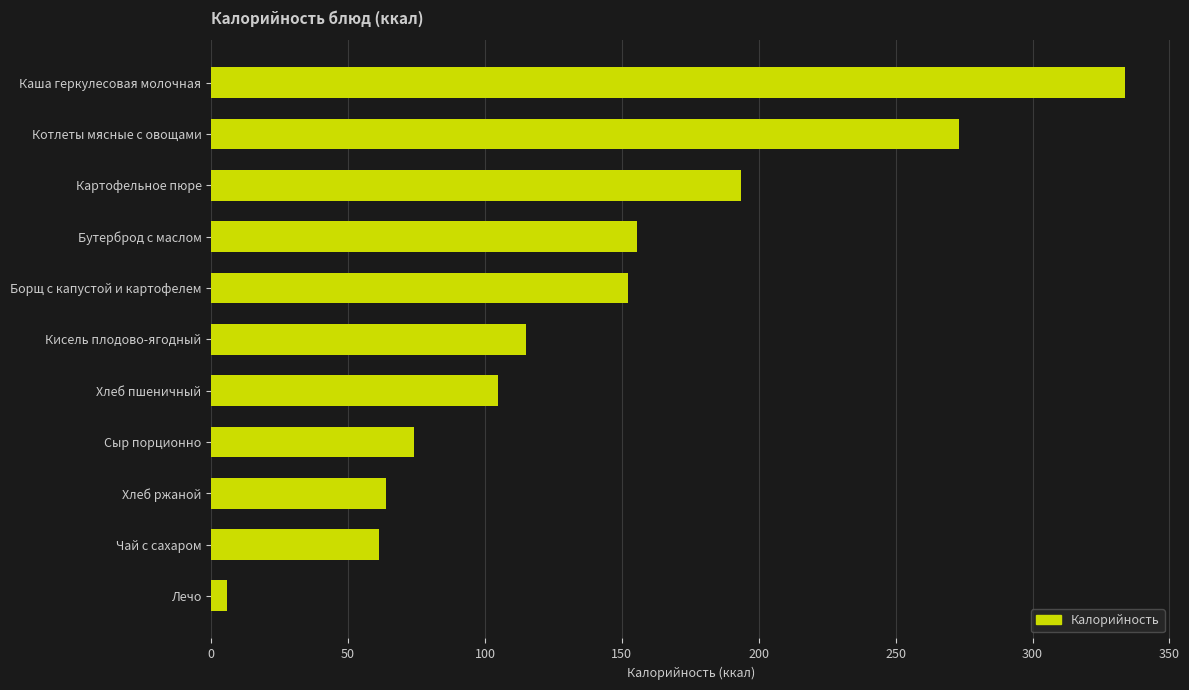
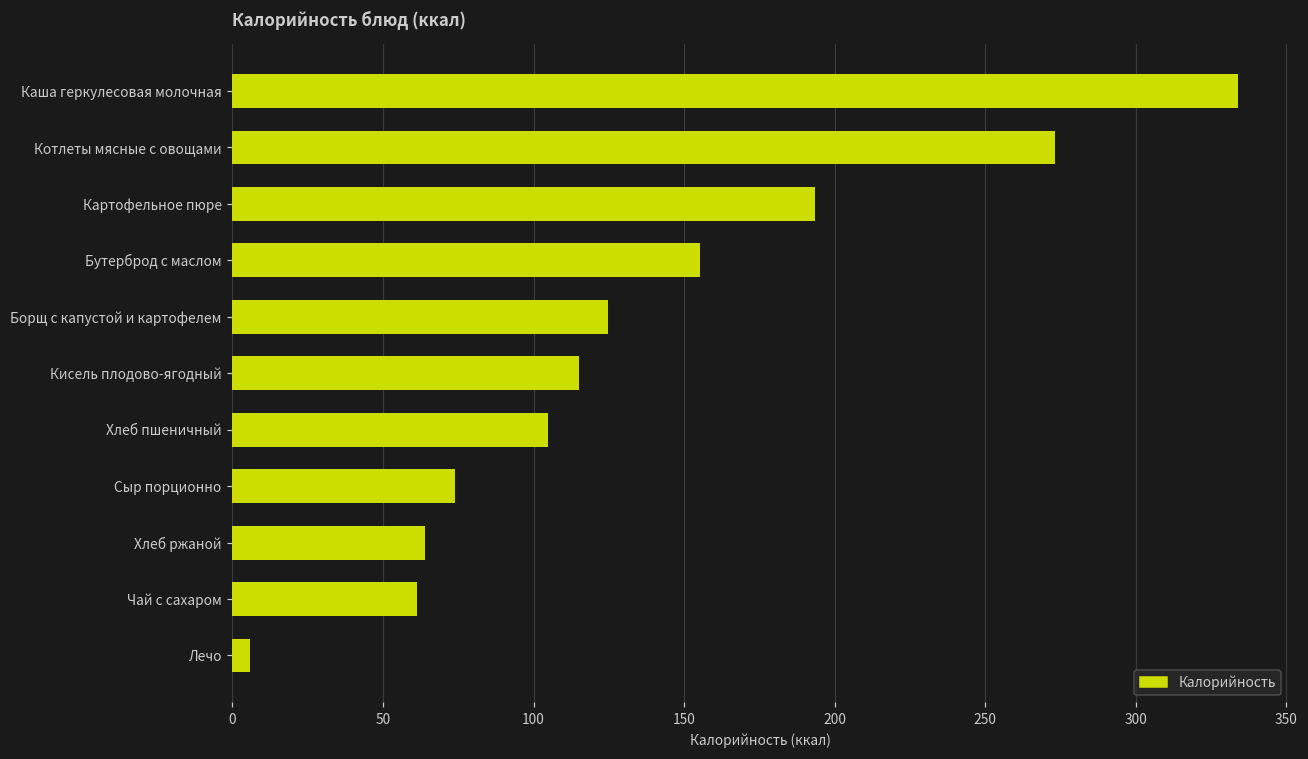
Борщ с капустой и картофелем: 152 -> 125
